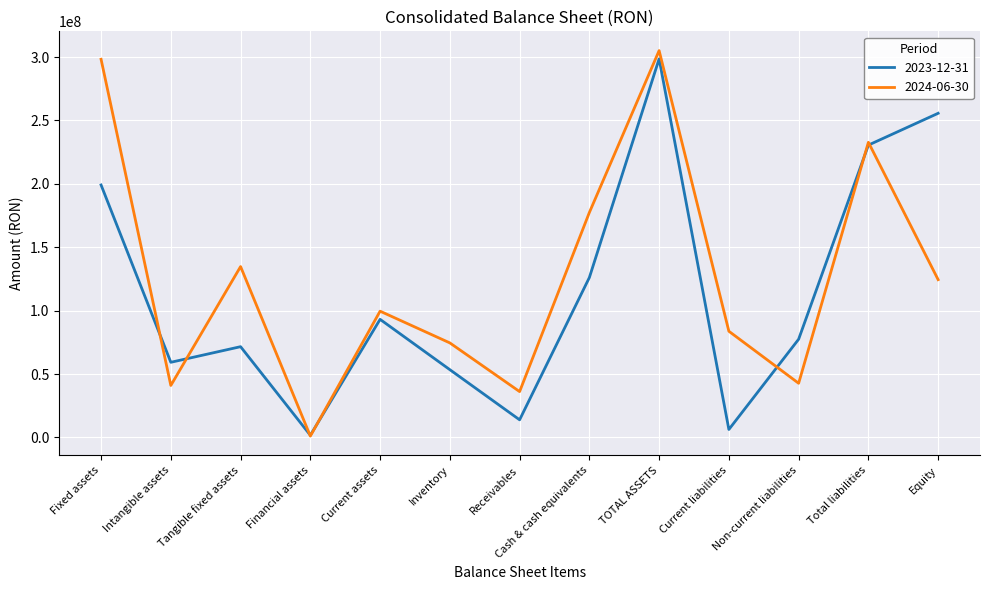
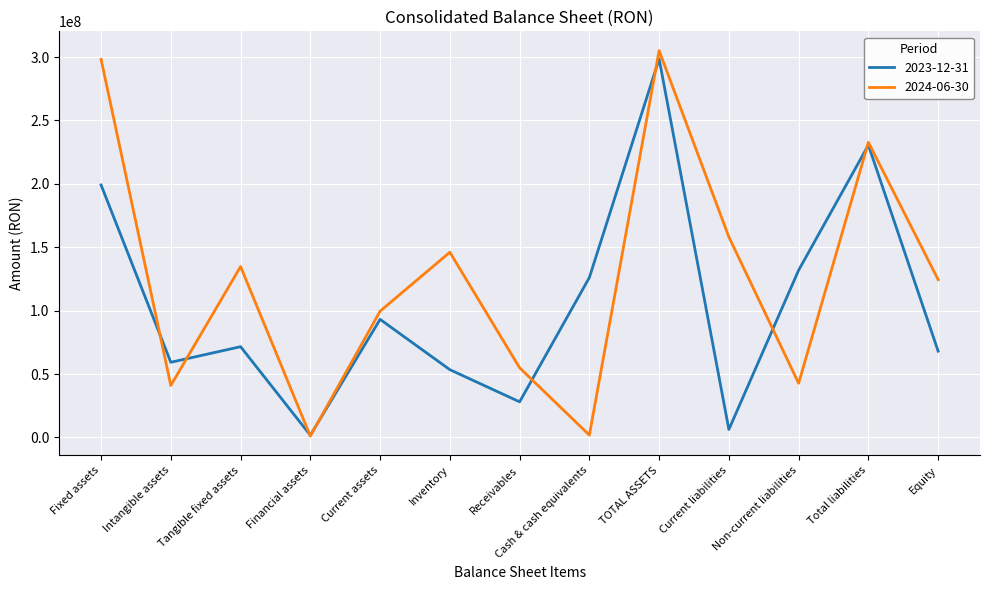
2024-06-30, Inventory: 75000000 -> 146000000
2023-12-31, Receivables: 14000000 -> 28000000
2024-06-30, Receivables: 36000000 -> 55000000
2024-06-30, Cash & cash equivalents: 177000000 -> 2000000
2024-06-30, Current liabilities: 84000000 -> 158000000
2023-12-31, Non-current liabilities: 77000000 -> 132000000
2023-12-31, Equity: 256000000 -> 68000000
